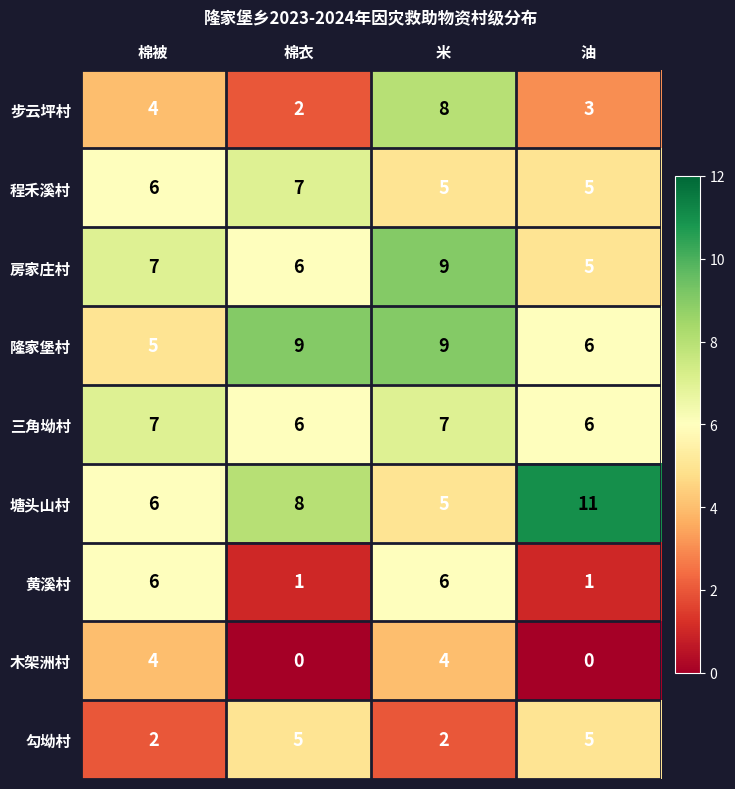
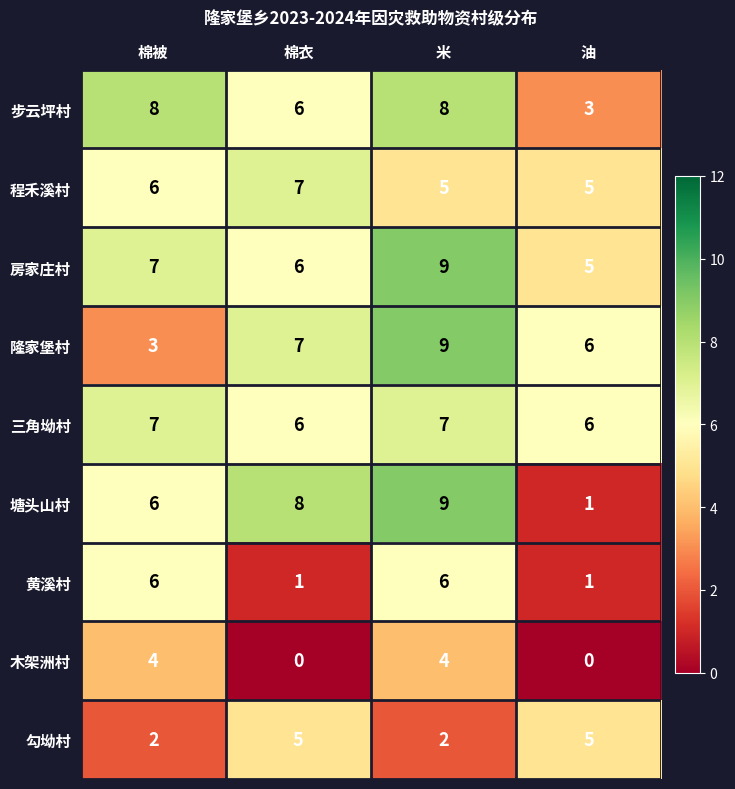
步云坪村, 棉被: 4 -> 8
步云坪村, 棉衣: 2 -> 6
隆家堡村, 棉被: 5 -> 3
隆家堡村, 棉衣: 9 -> 7
塘头山村, 米: 5 -> 9
塘头山村, 油: 11 -> 1
